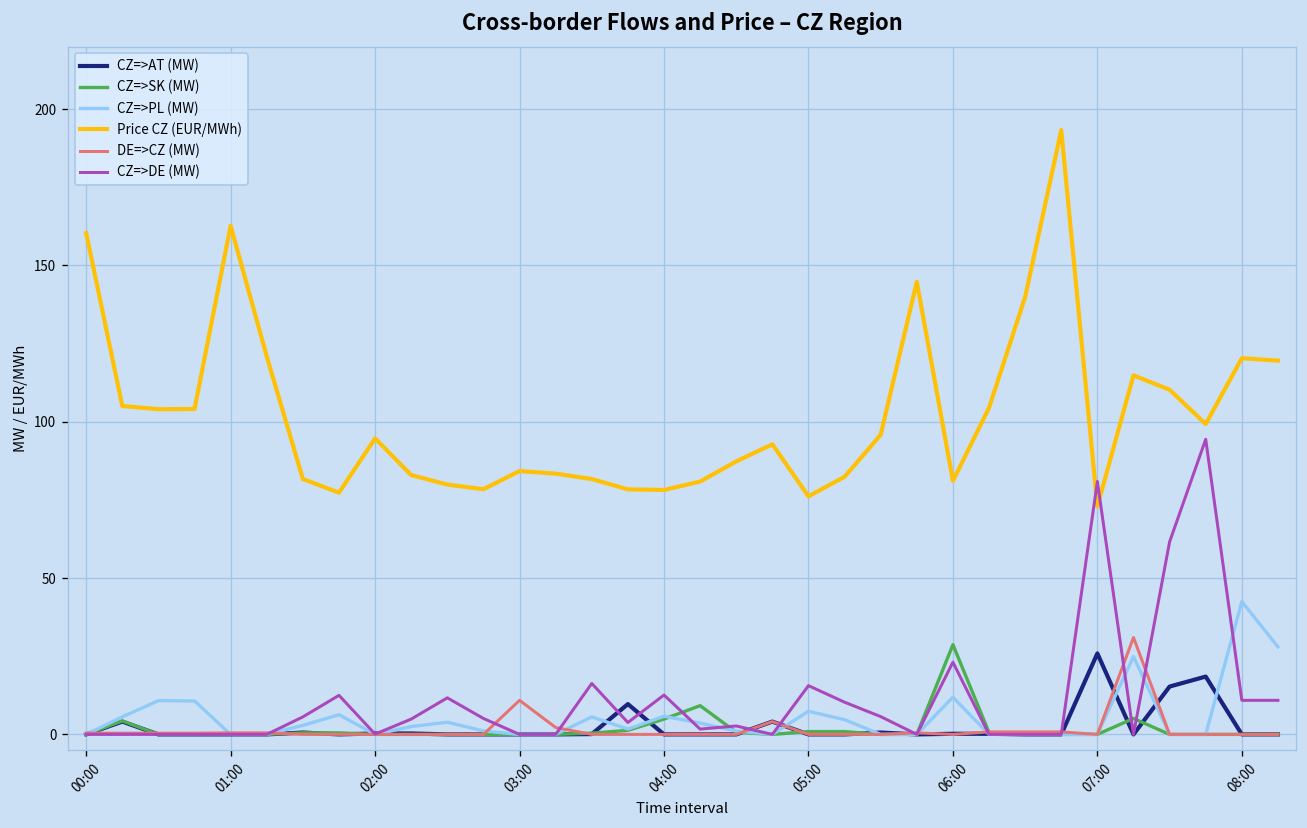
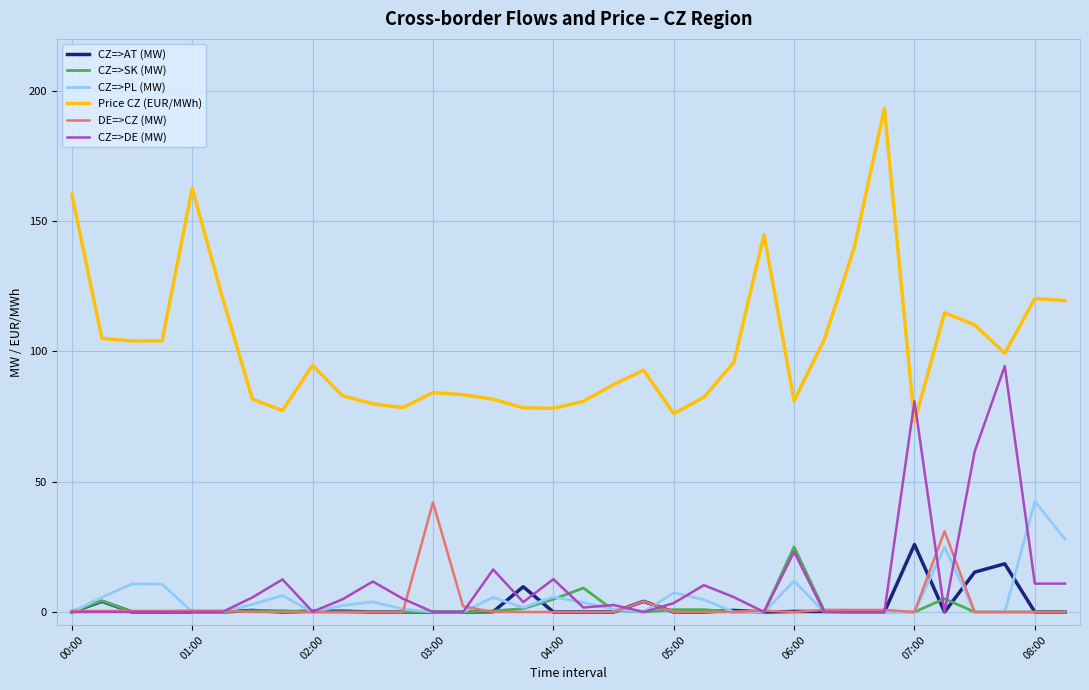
DE=>CZ (MW), 03:00: 11 -> 42
CZ=>DE (MW), 05:00: 16 -> 3
CZ=>SK (MW), 06:00: 29 -> 25
